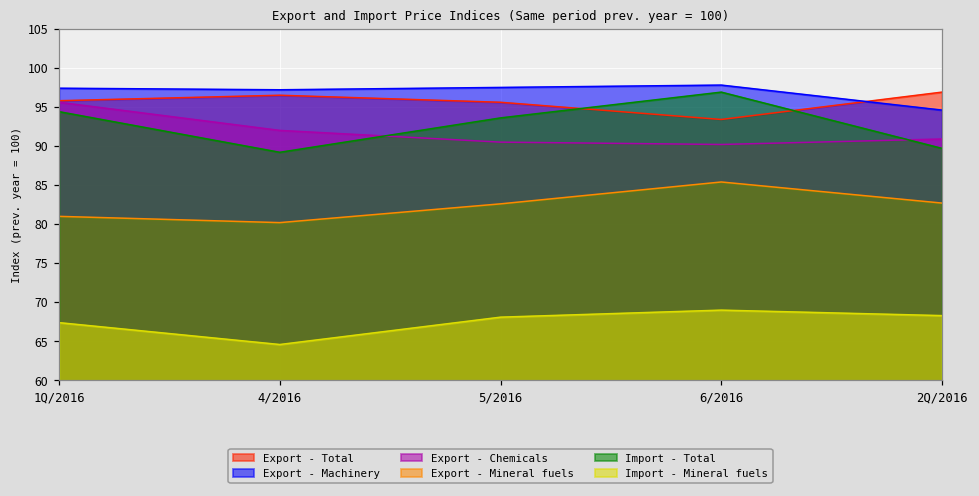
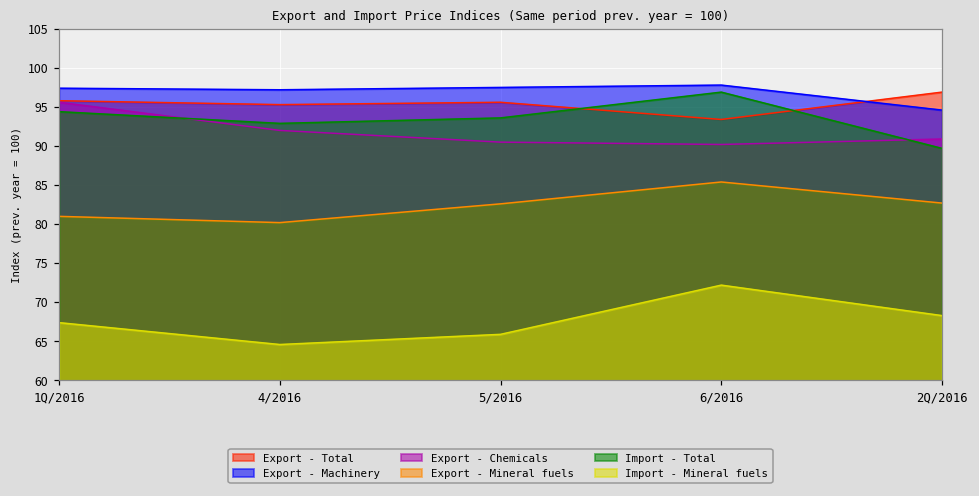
Export - Total, 4/2016: 97 -> 95
Import - Total, 4/2016: 89 -> 93
Import - Mineral fuels, 5/2016: 68 -> 66
Import - Mineral fuels, 6/2016: 69 -> 72
